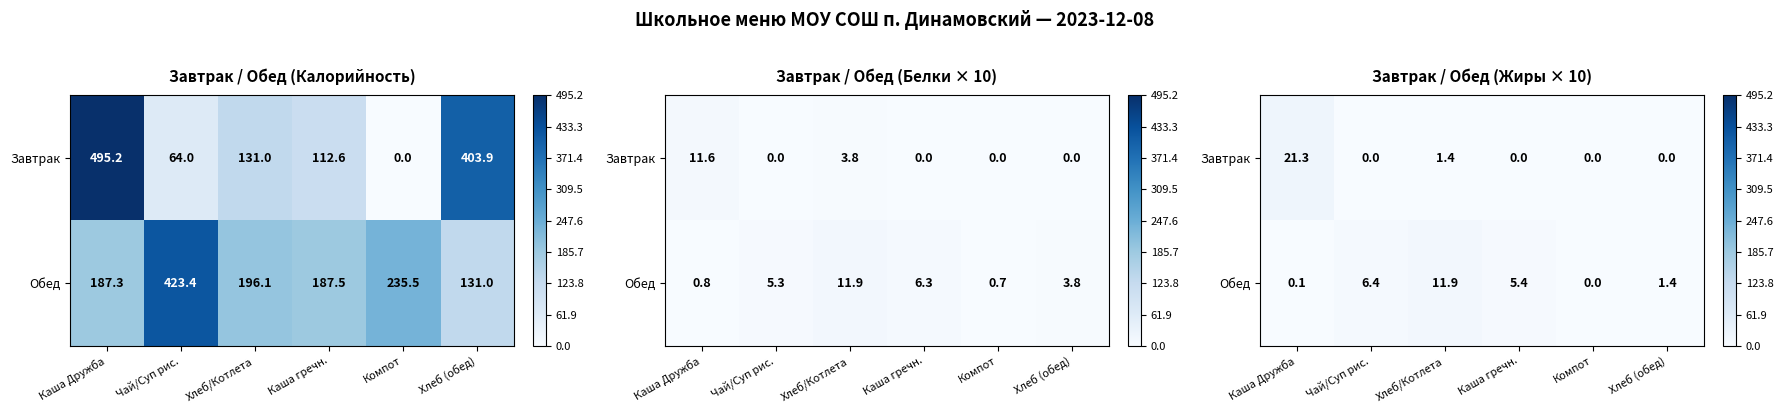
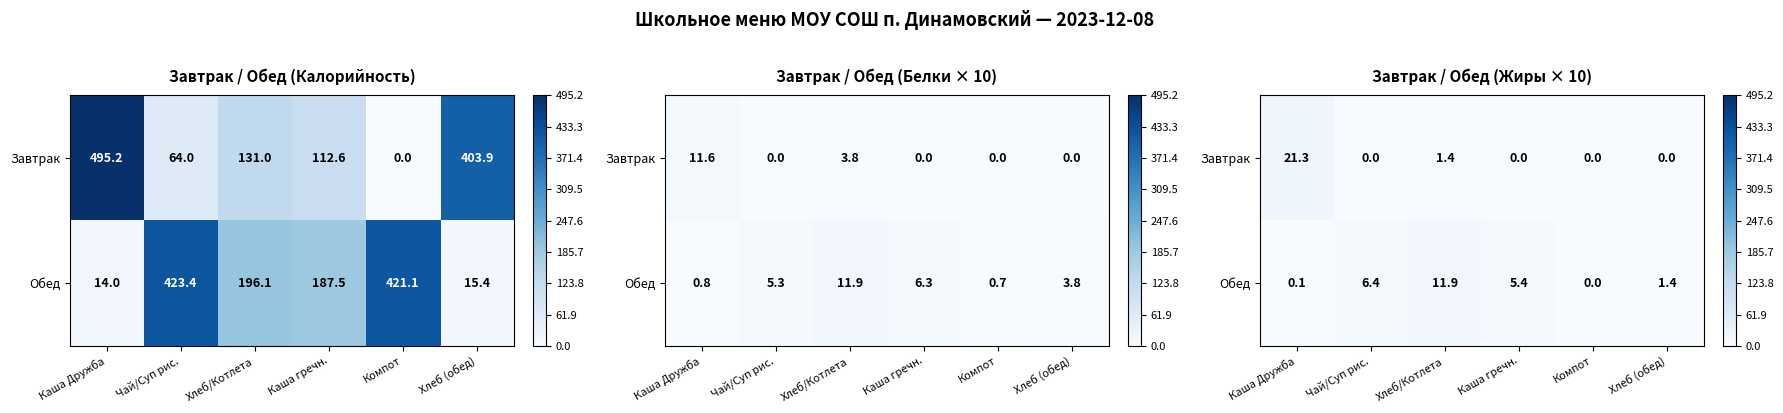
Завтрак / Обед (Калорийность), Обед, Каша Дружба: 187.3 -> 14.0
Завтрак / Обед (Калорийность), Обед, Компот: 235.5 -> 421.1
Завтрак / Обед (Калорийность), Обед, Хлеб (обед): 131.0 -> 15.4
